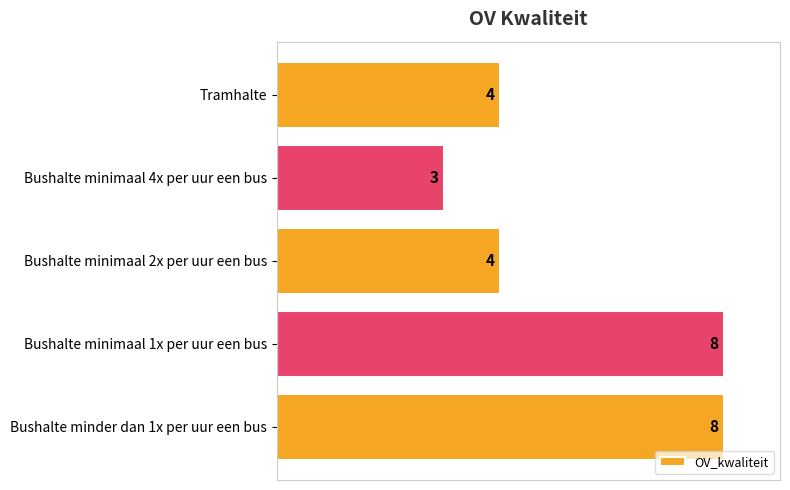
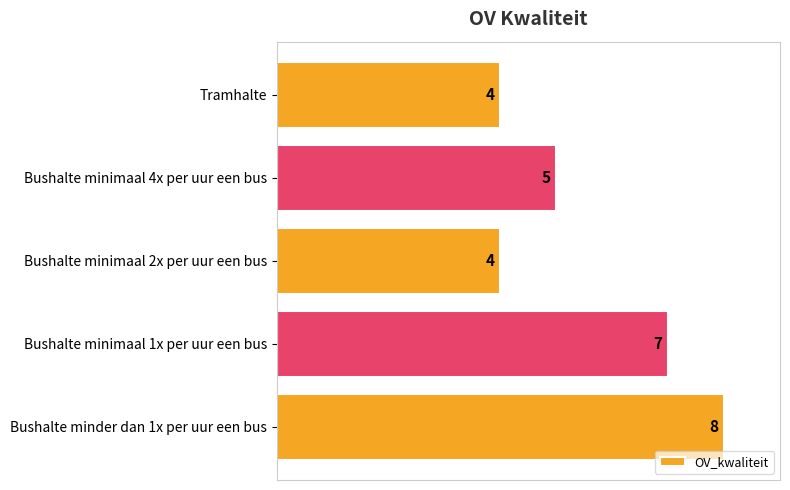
Bushalte minimaal 4x per uur een bus: 3 -> 5
Bushalte minimaal 1x per uur een bus: 8 -> 7
